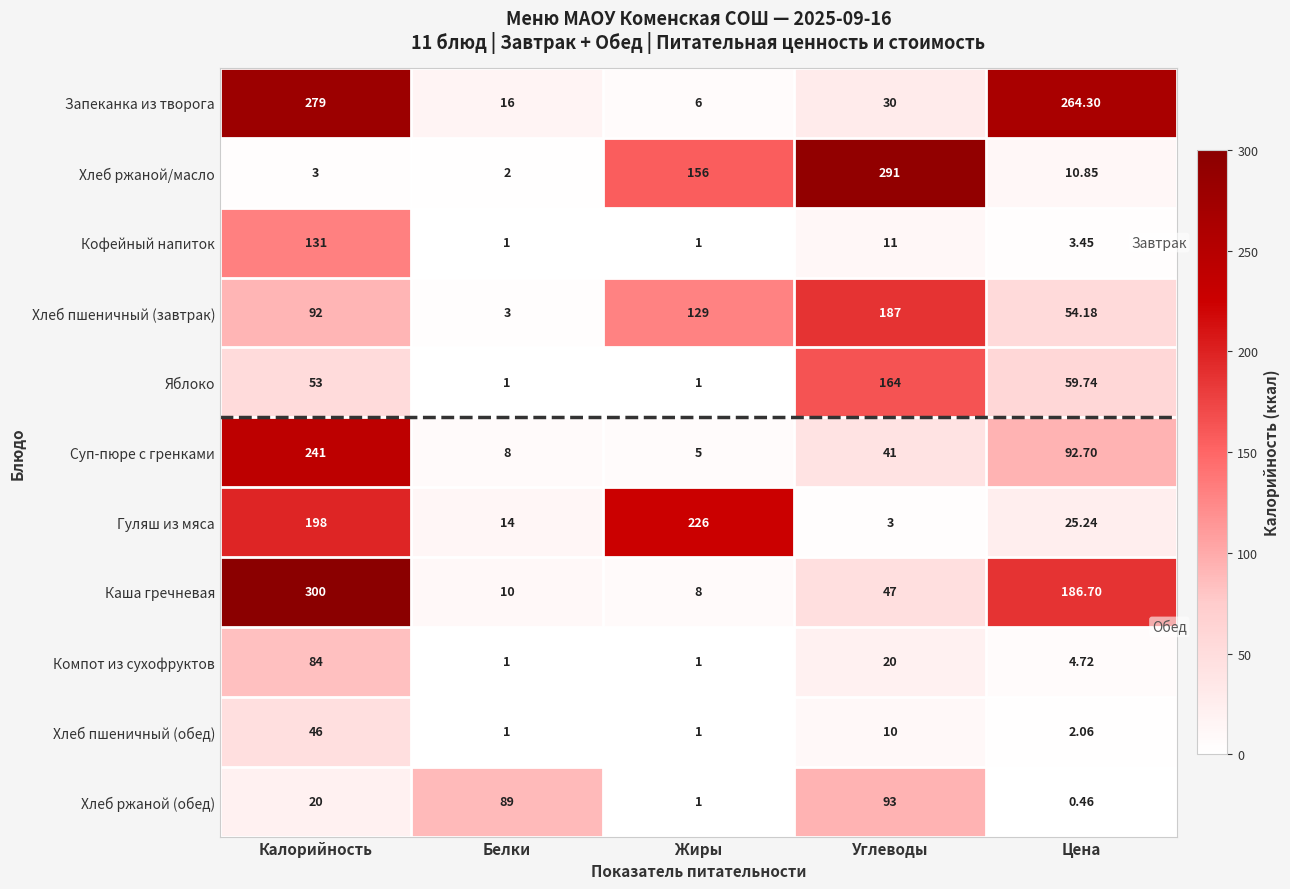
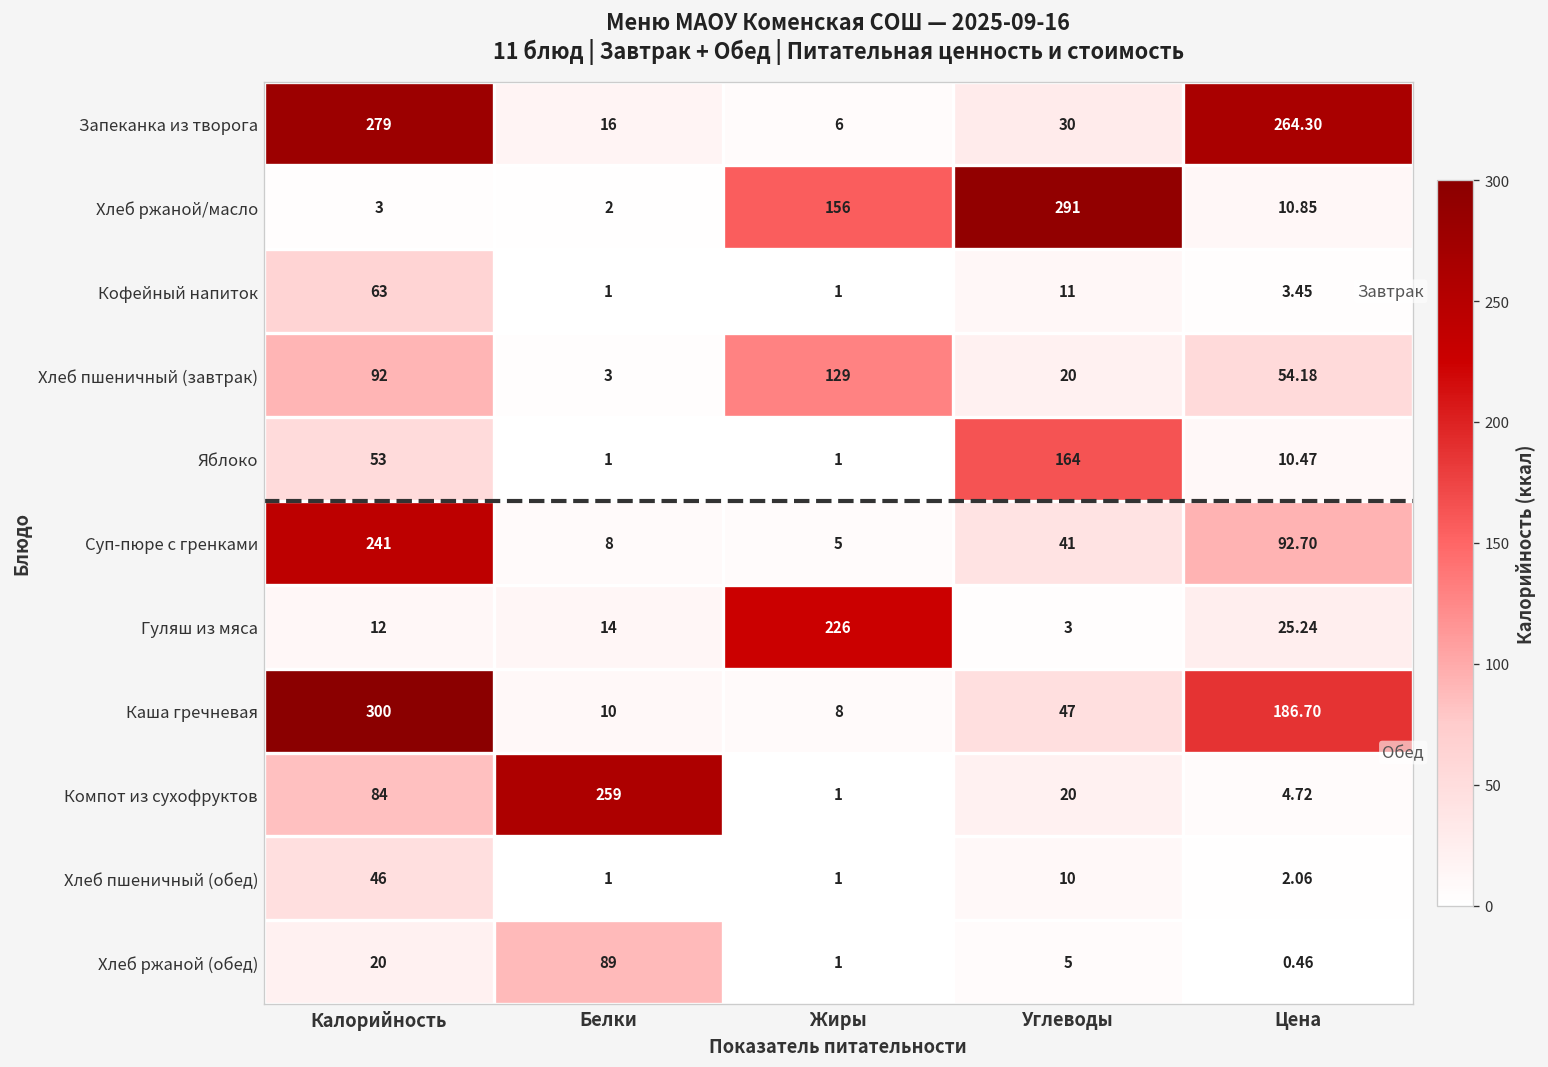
Кофейный напиток, Калорийность: 131 -> 63
Хлеб пшеничный (завтрак), Углеводы: 187 -> 20
Яблоко, Цена: 59.74 -> 10.47
Гуляш из мяса, Калорийность: 198 -> 12
Компот из сухофруктов, Белки: 1 -> 259
Хлеб ржаной (обед), Углеводы: 93 -> 5
